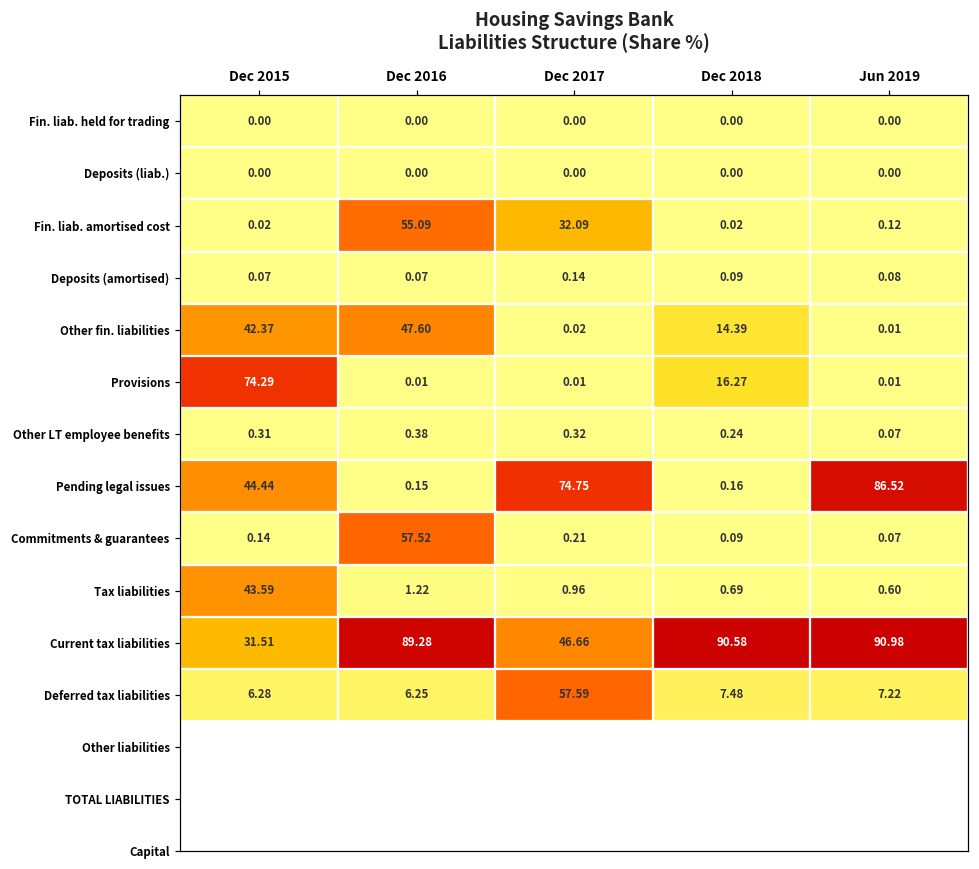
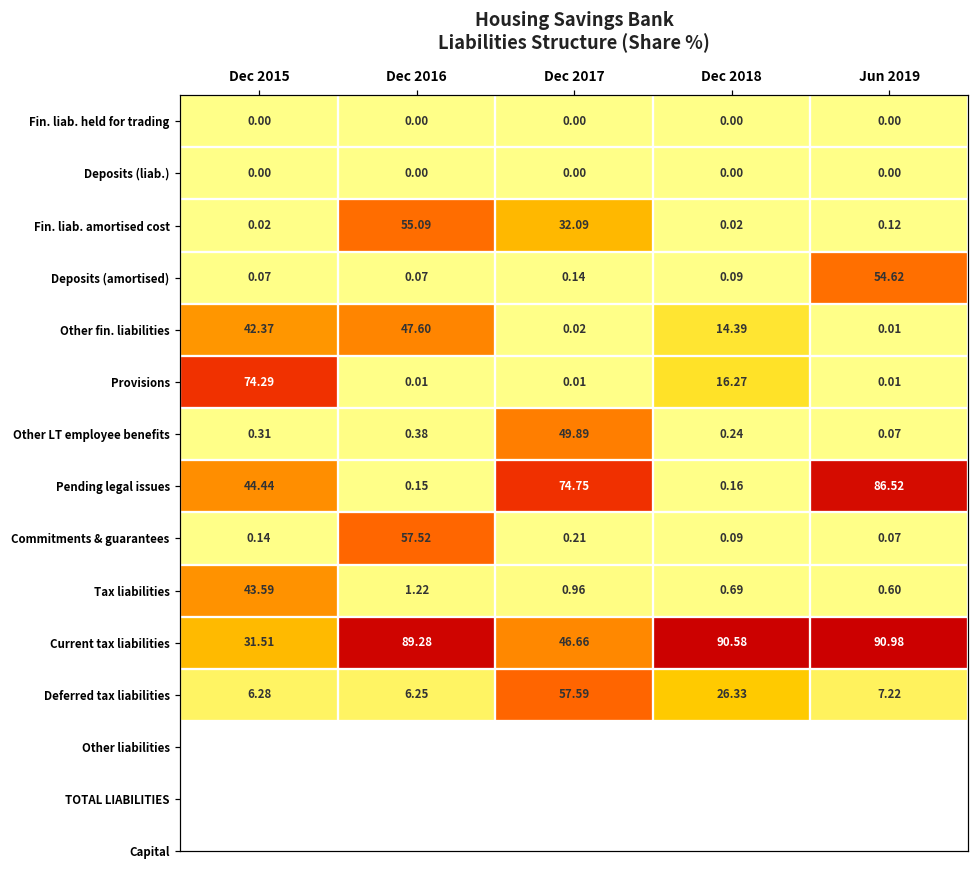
Deposits (amortised), Jun 2019: 0.08 -> 54.62
Other LT employee benefits, Dec 2017: 0.32 -> 49.89
Deferred tax liabilities, Dec 2018: 7.48 -> 26.33
